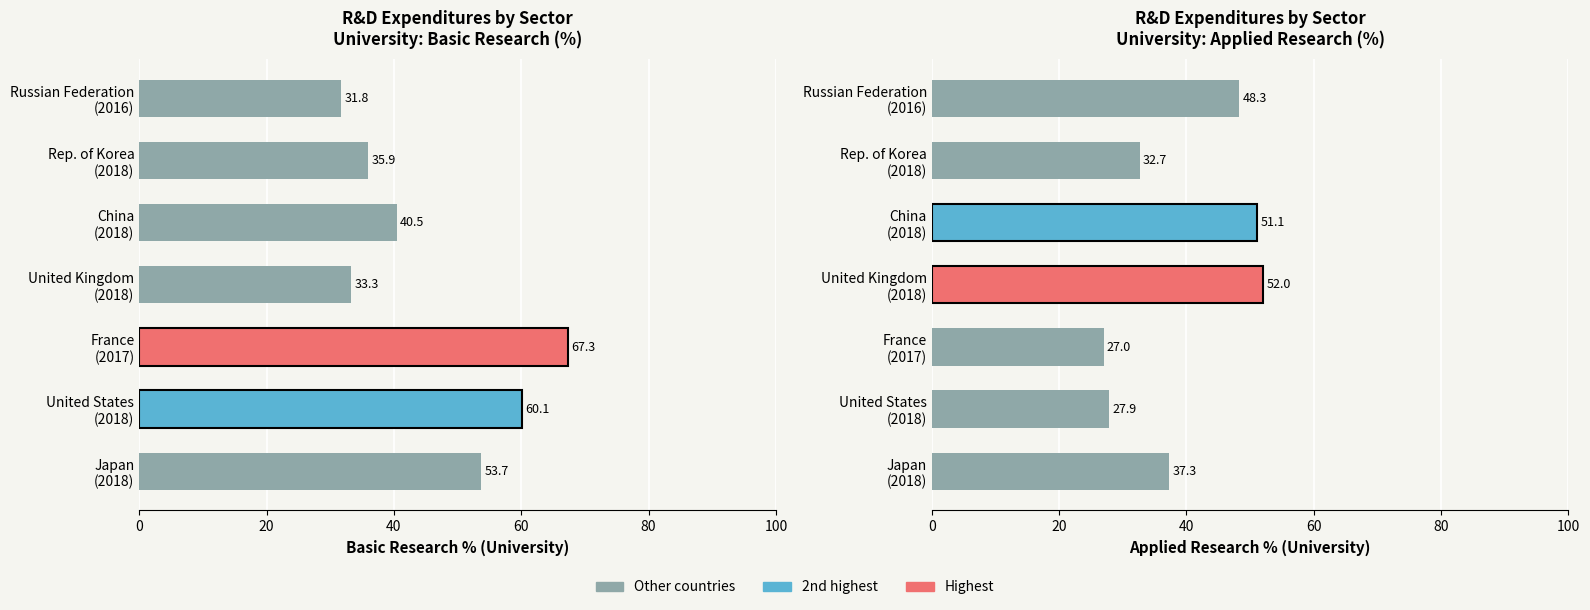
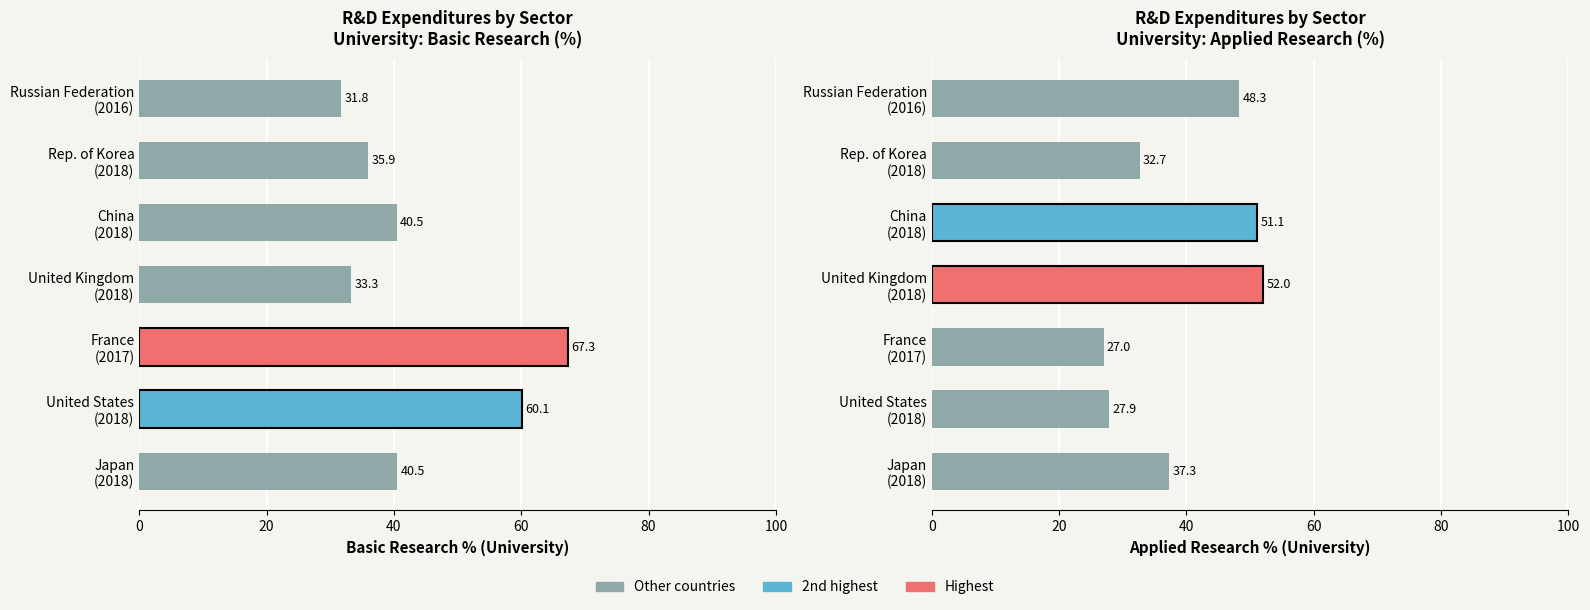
R&D Expenditures by Sector University: Basic Research (%), Japan (2018): 53.7 -> 40.5
